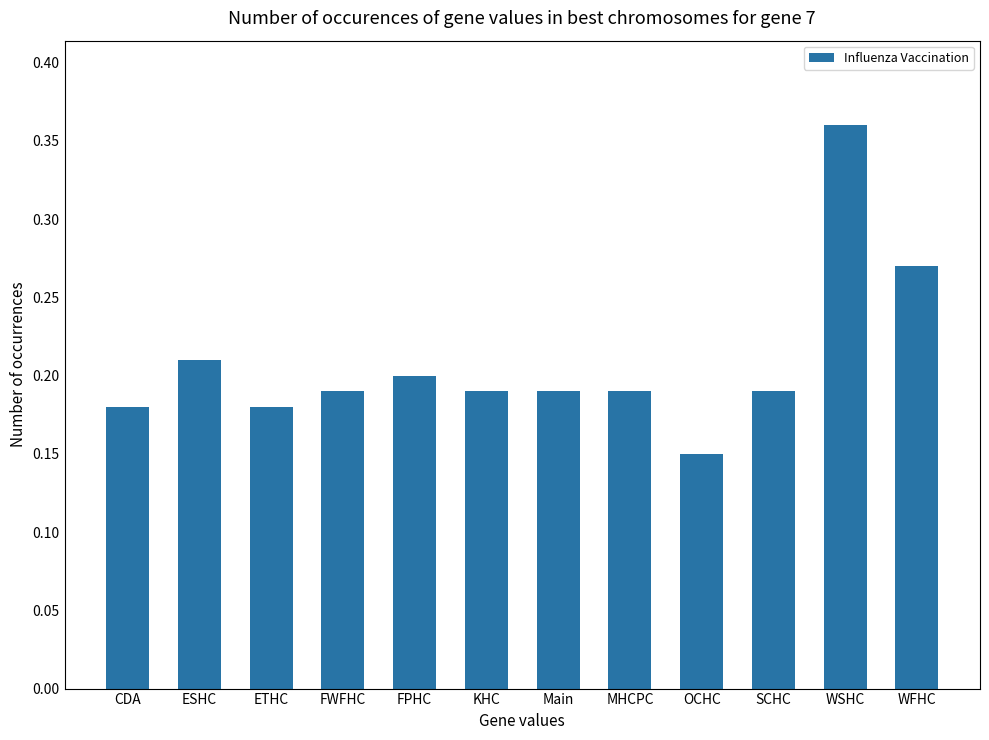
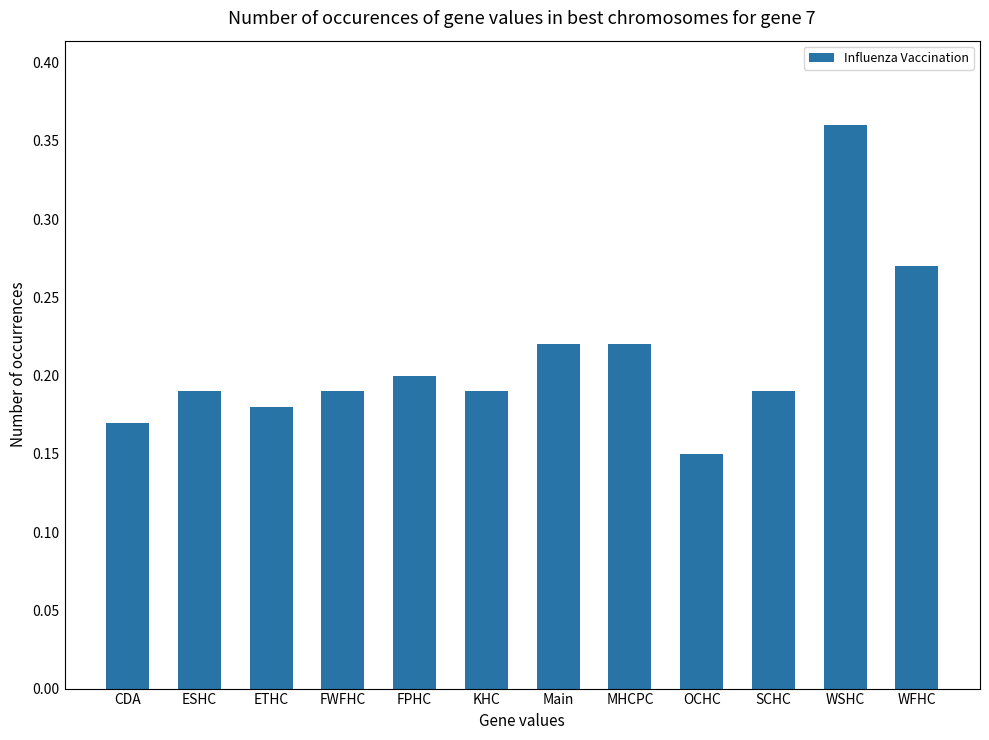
CDA: 0.18 -> 0.17
ESHC: 0.21 -> 0.19
Main: 0.19 -> 0.22
MHCPC: 0.19 -> 0.22
